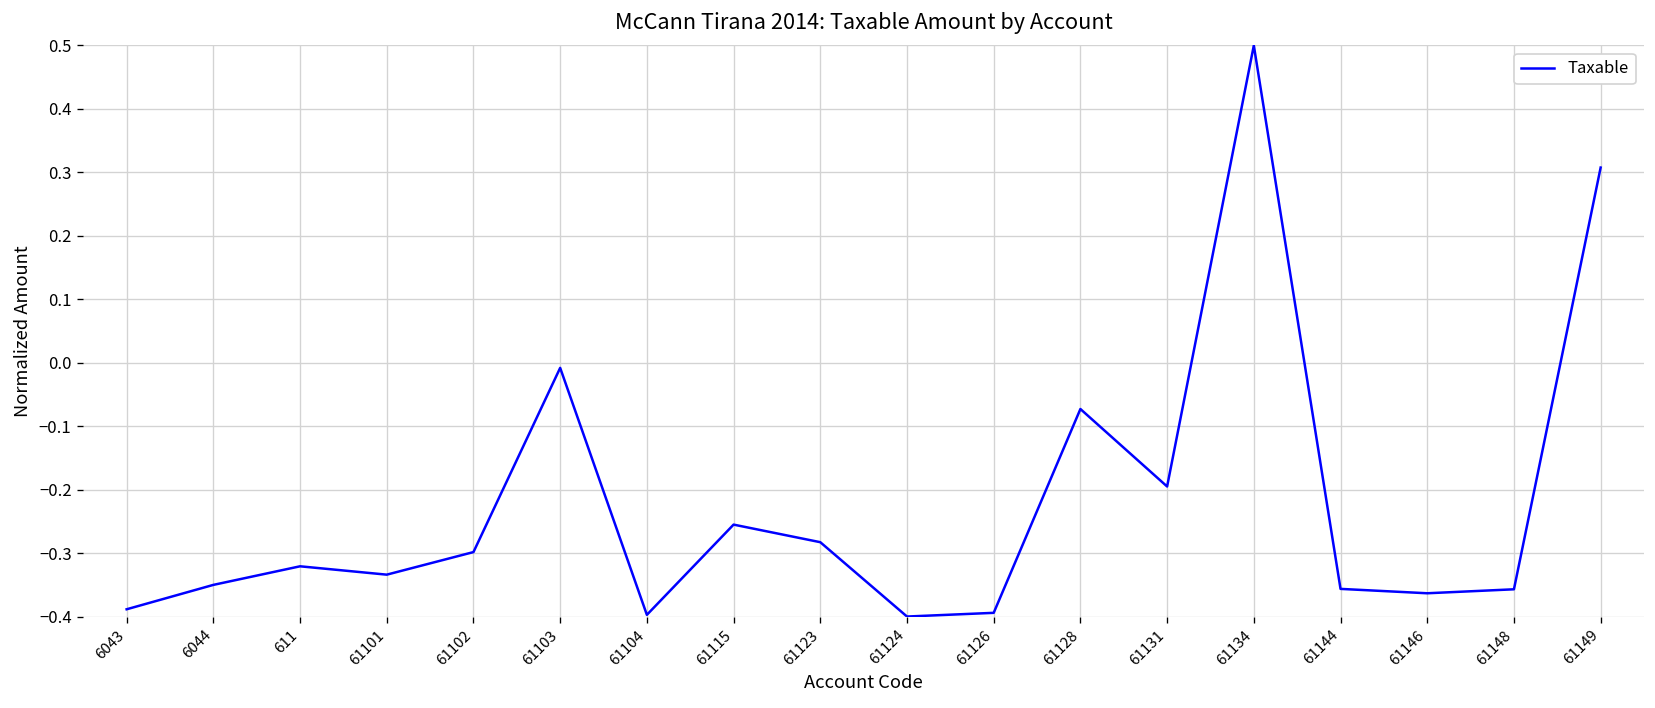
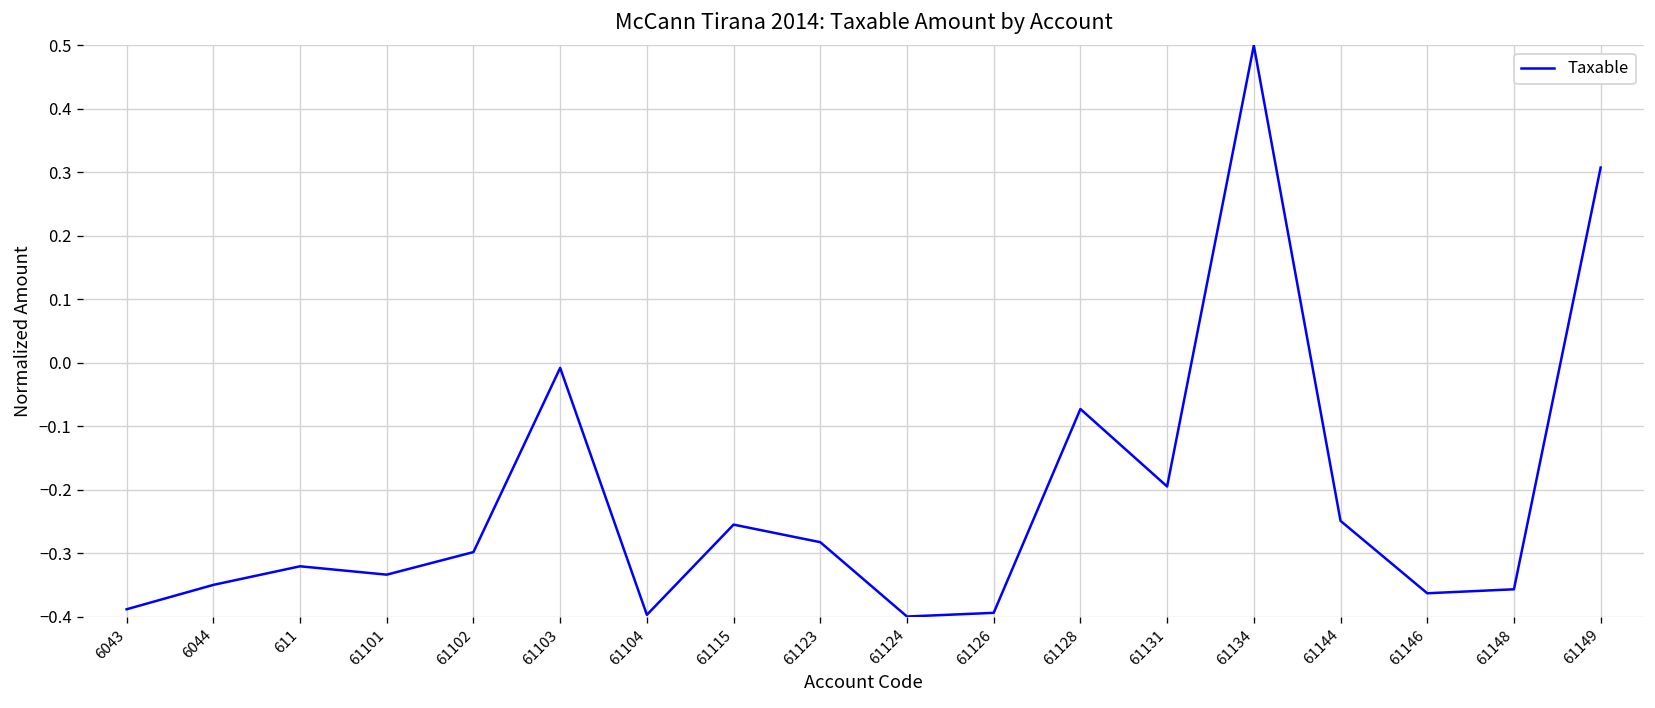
61144: -0.36 -> -0.25
